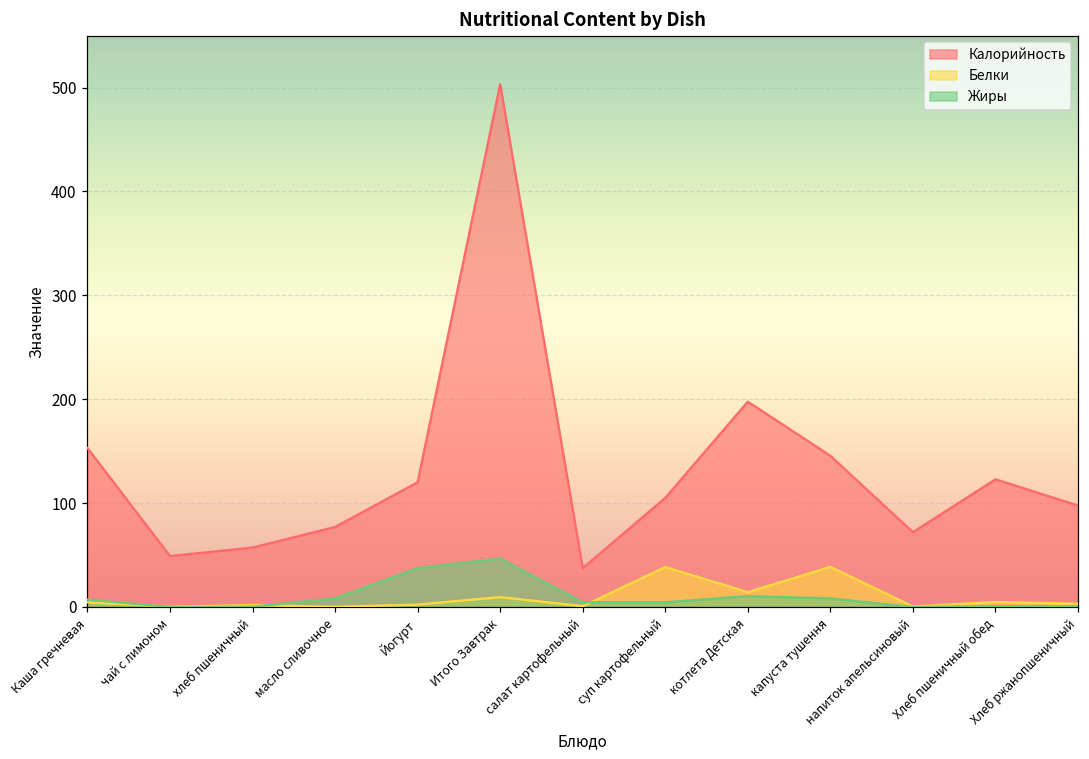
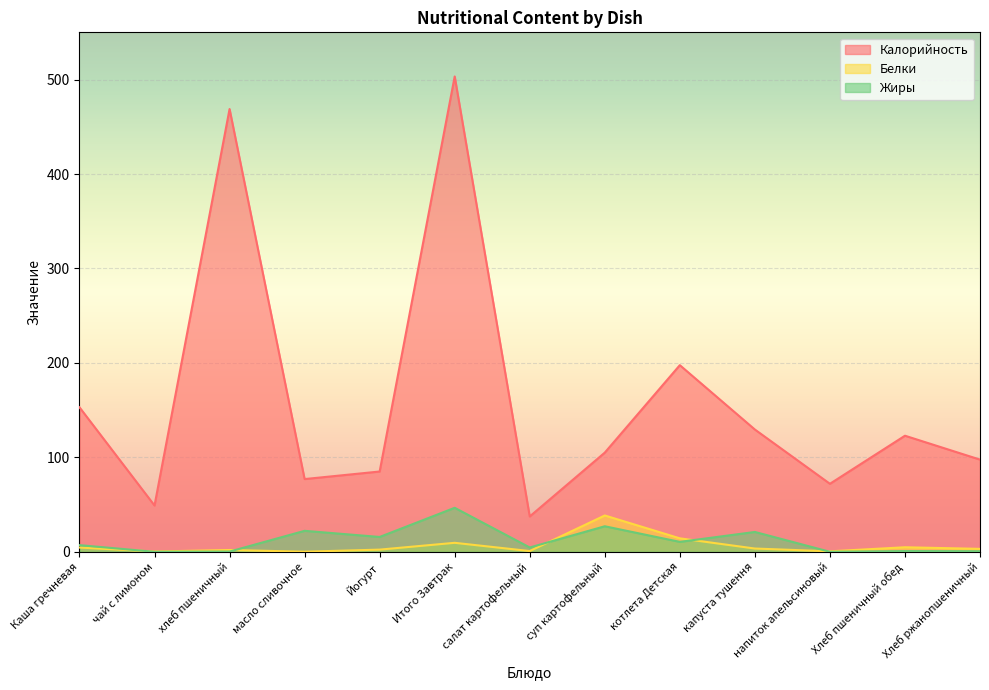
Калорийность, хлеб пшеничный: 60 -> 470
Жиры, масло сливочное: 10 -> 20
Калорийность, Йогурт: 120 -> 90
Жиры, Йогурт: 40 -> 20
Жиры, суп картофельный: 0 -> 30
Калорийность, капуста тушення: 150 -> 130
Белки, капуста тушення: 40 -> 0
Жиры, капуста тушення: 10 -> 20
